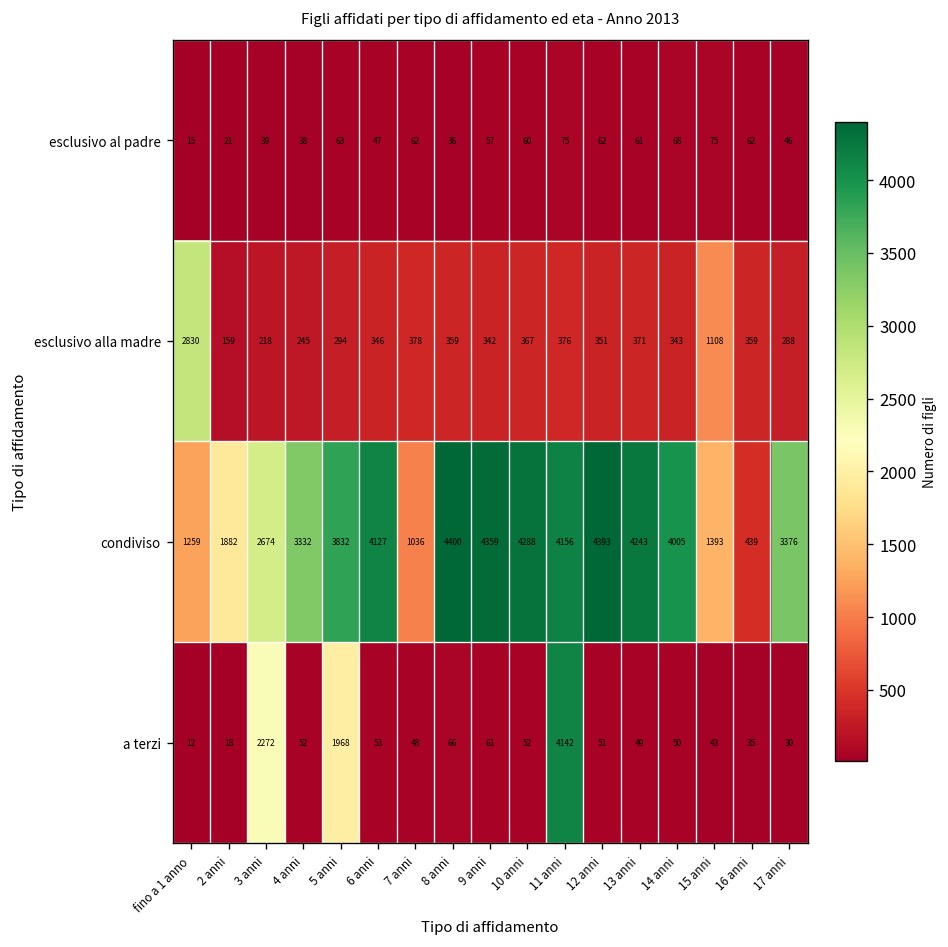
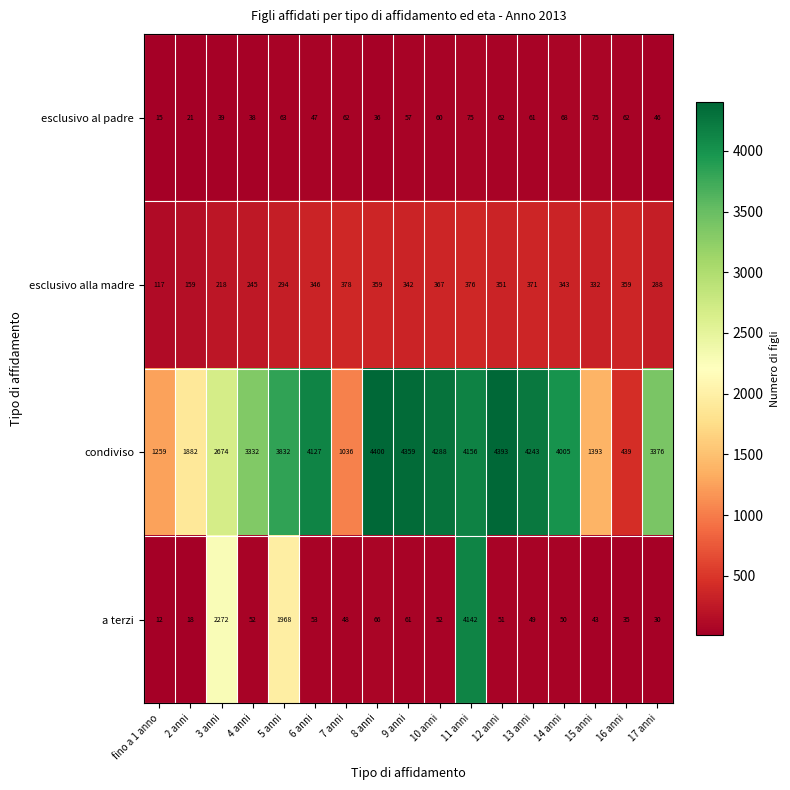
esclusivo alla madre, fino a 1 anno: 2830 -> 117
esclusivo alla madre, 15 anni: 1108 -> 332
